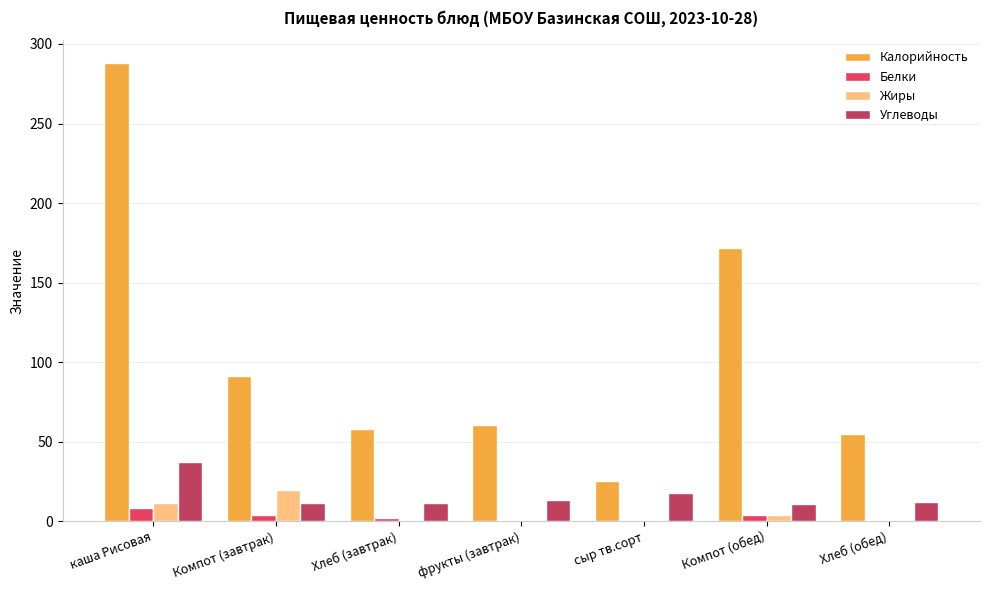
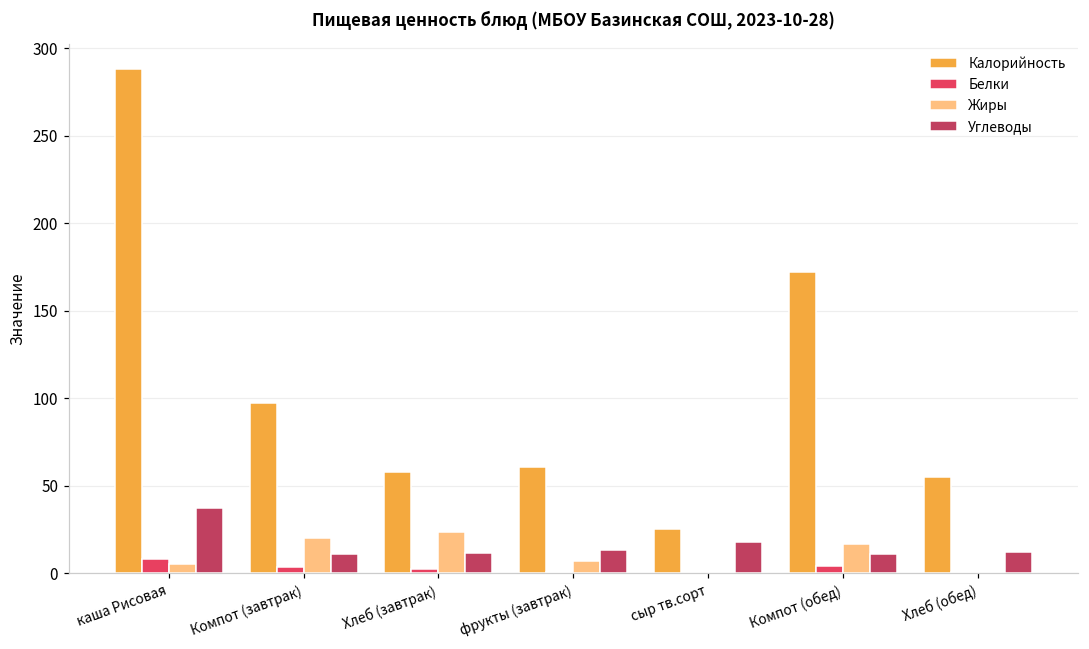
Жиры, каша Рисовая: 12 -> 6
Калорийность, Компот (завтрак): 91 -> 97
Жиры, Хлеб (завтрак): 0 -> 24
Жиры, фрукты (завтрак): 1 -> 7
Жиры, Компот (обед): 4 -> 17
